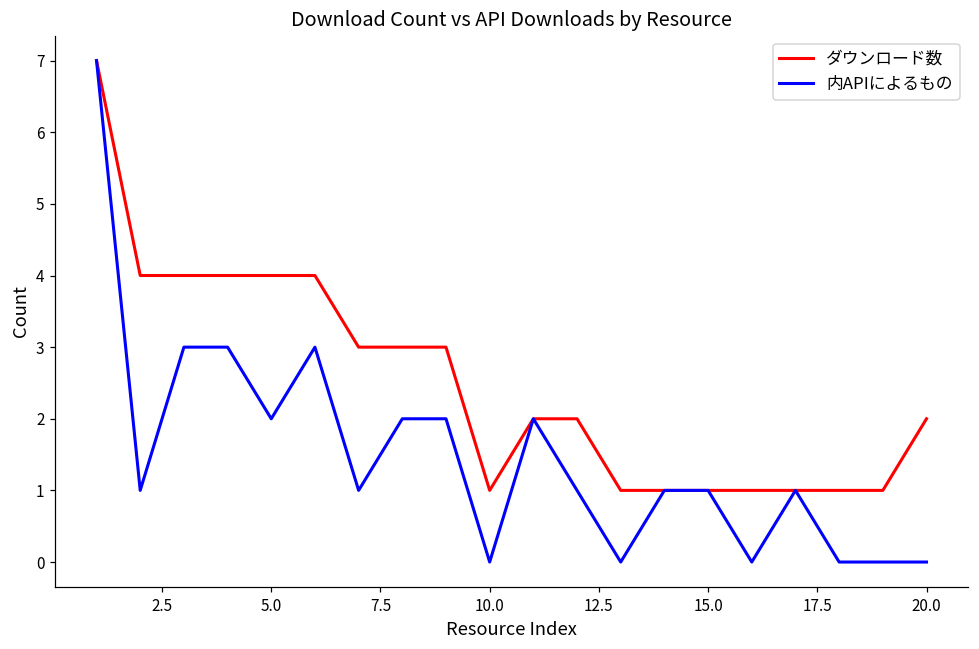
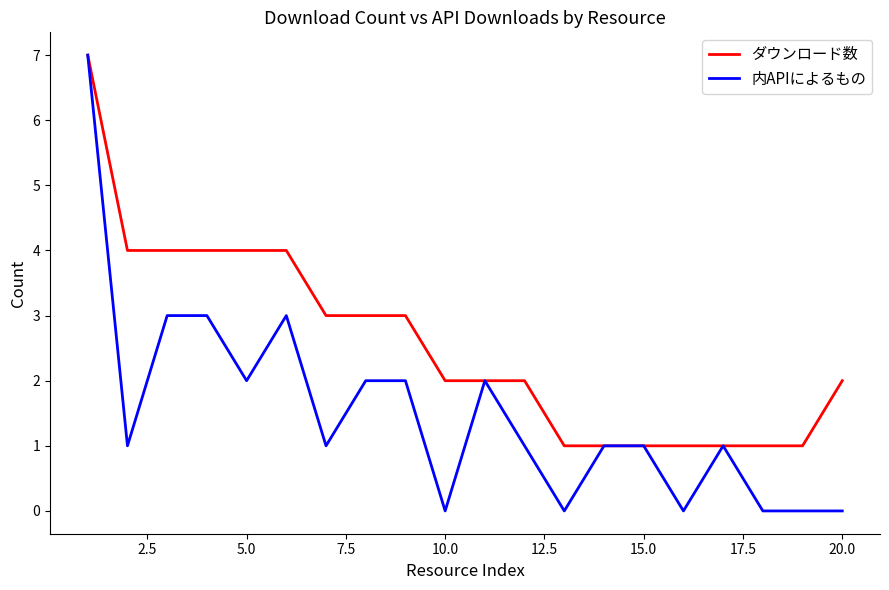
ダウンロード数, 10.0: 1 -> 2
